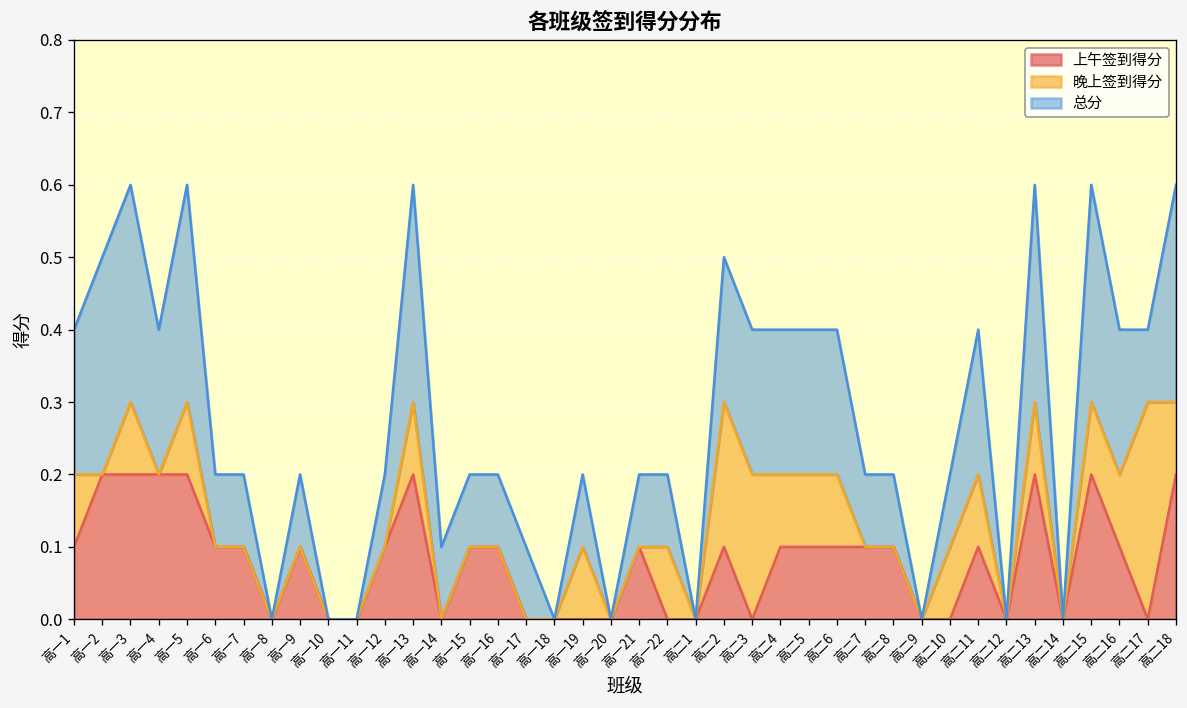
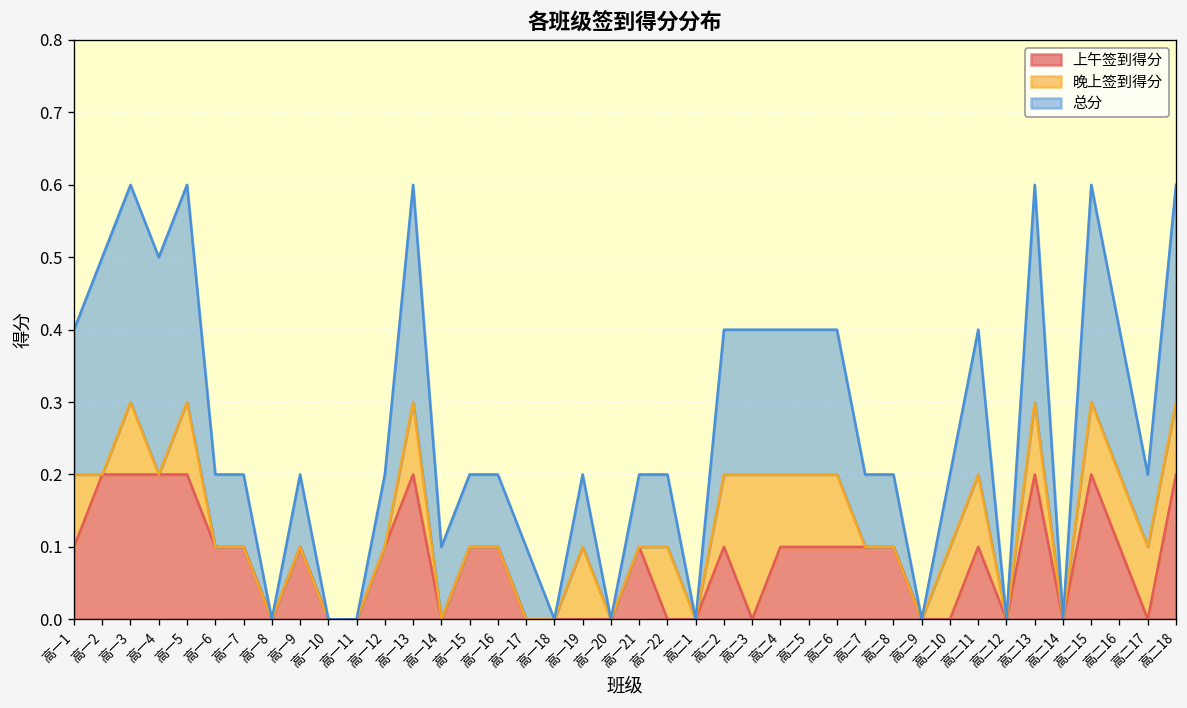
总分, 高一4: 0.2 -> 0.3
晚上签到得分, 高二2: 0.2 -> 0.1
晚上签到得分, 高二17: 0.3 -> 0.1
